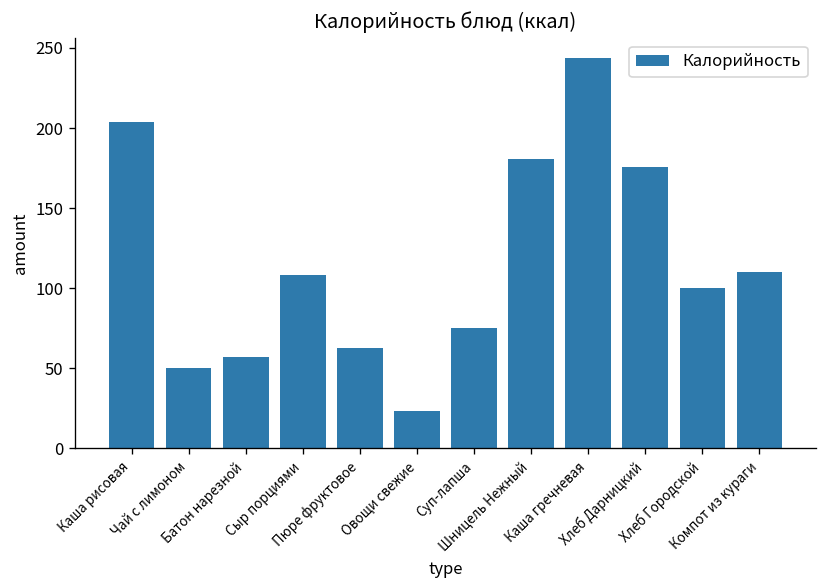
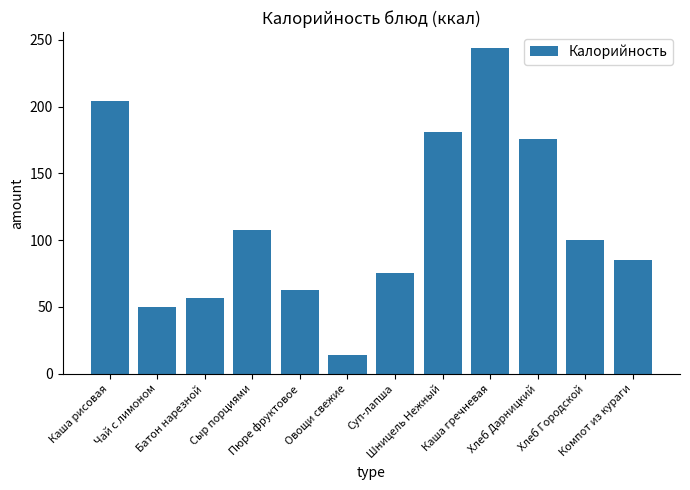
Овощи свежие: 23 -> 14
Компот из кураги: 110 -> 86
